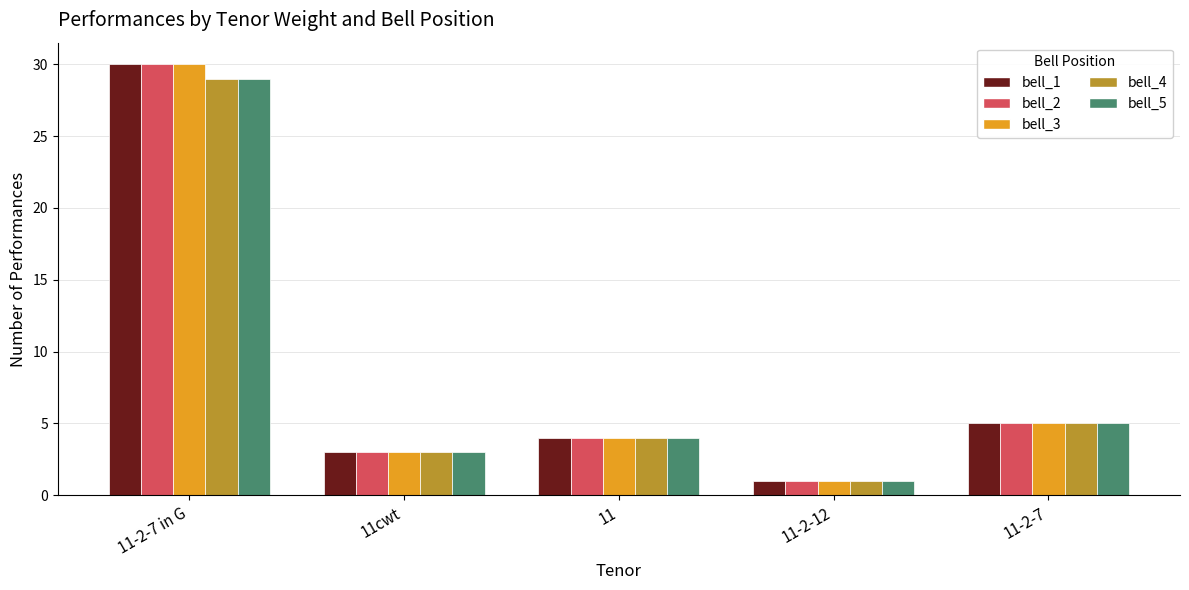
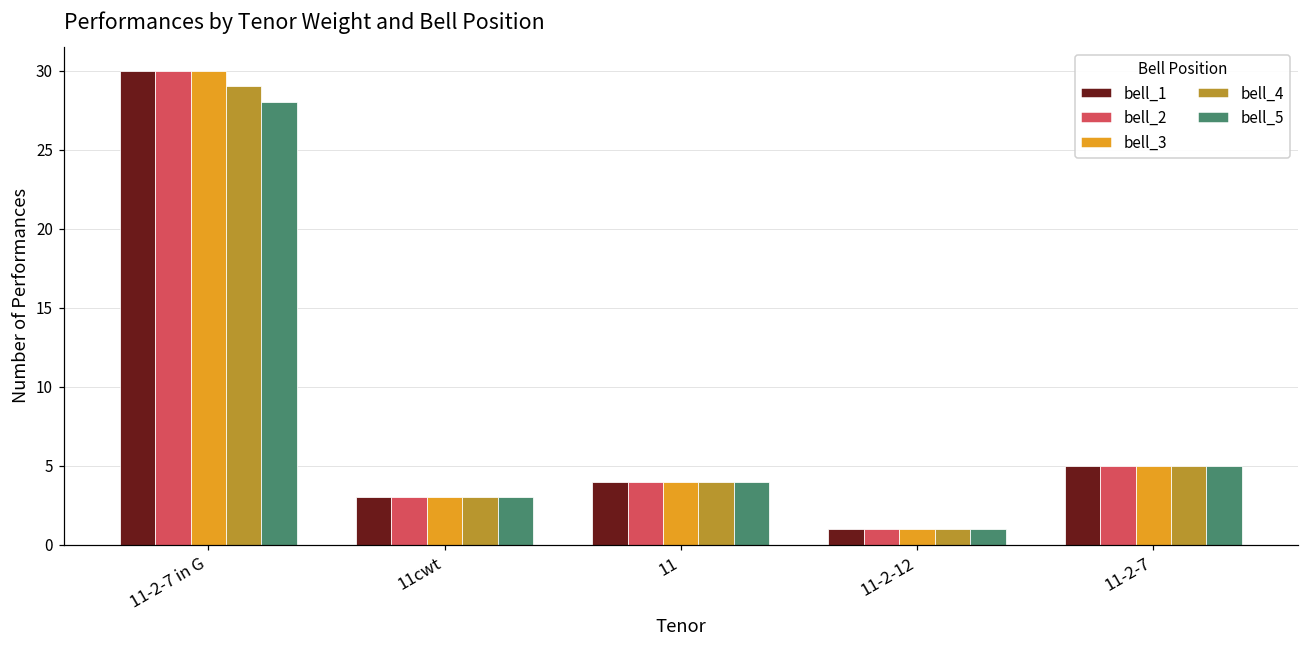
bell_5, 11-2-7 in G: 29 -> 28
